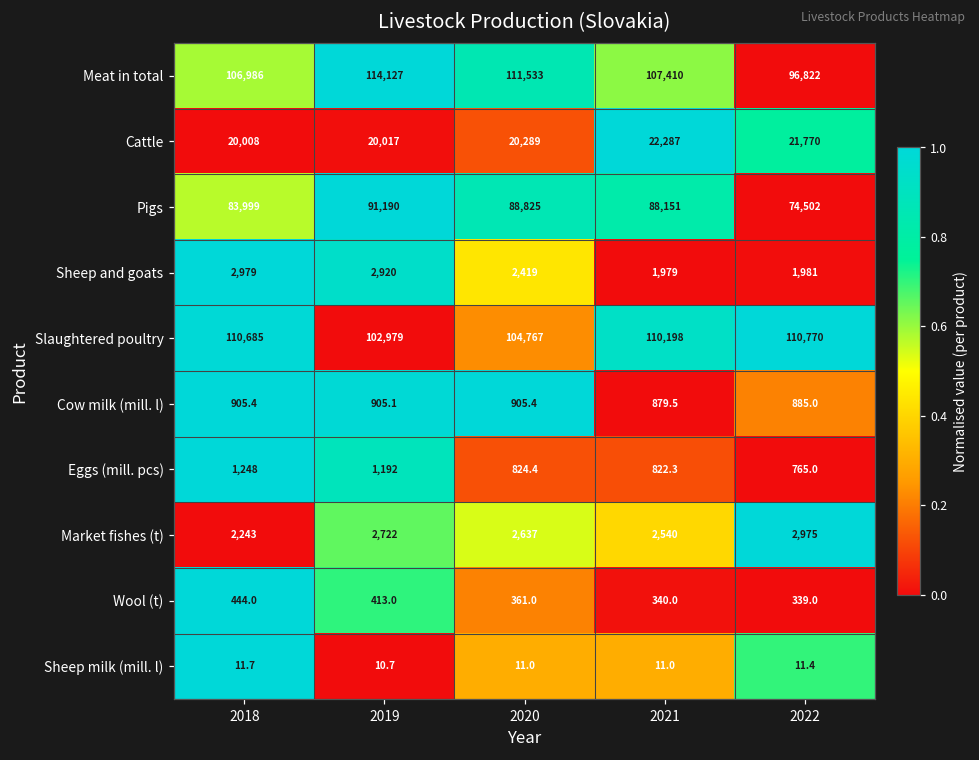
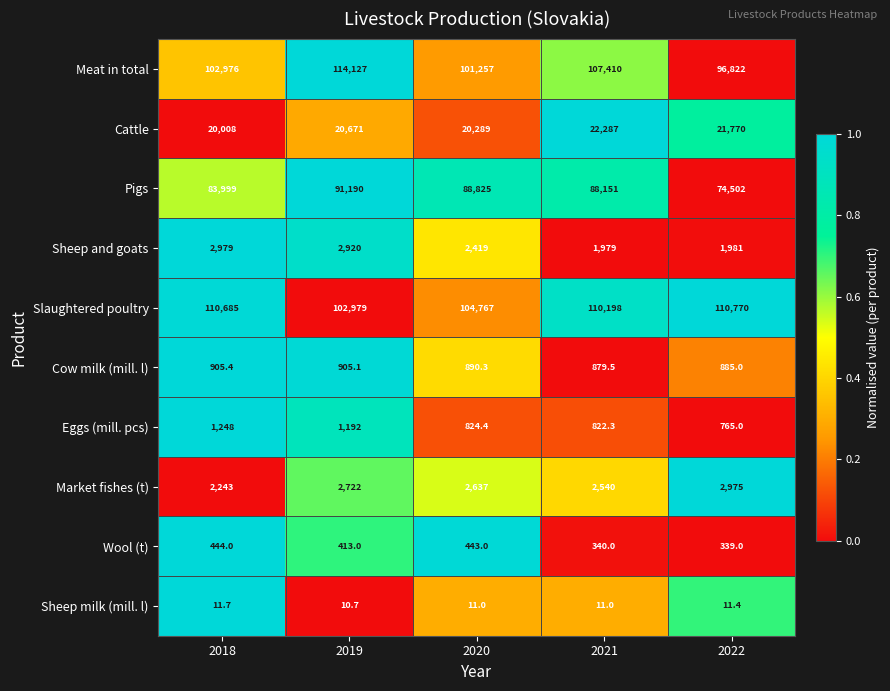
Meat in total, 2018: 106,986 -> 102,976
Meat in total, 2020: 111,533 -> 101,257
Cattle, 2019: 20,017 -> 20,671
Cow milk (mill. l), 2020: 905.4 -> 890.3
Wool (t), 2020: 361.0 -> 443.0
